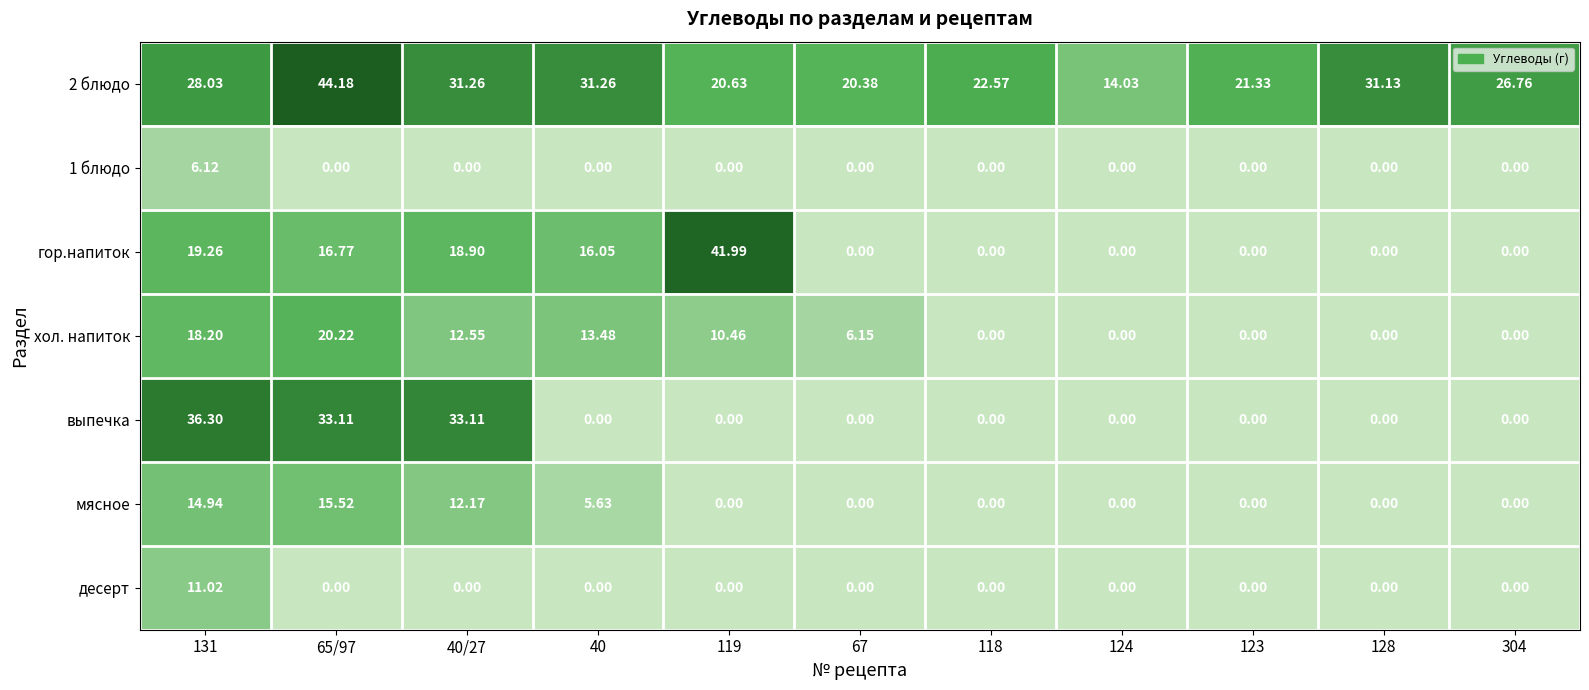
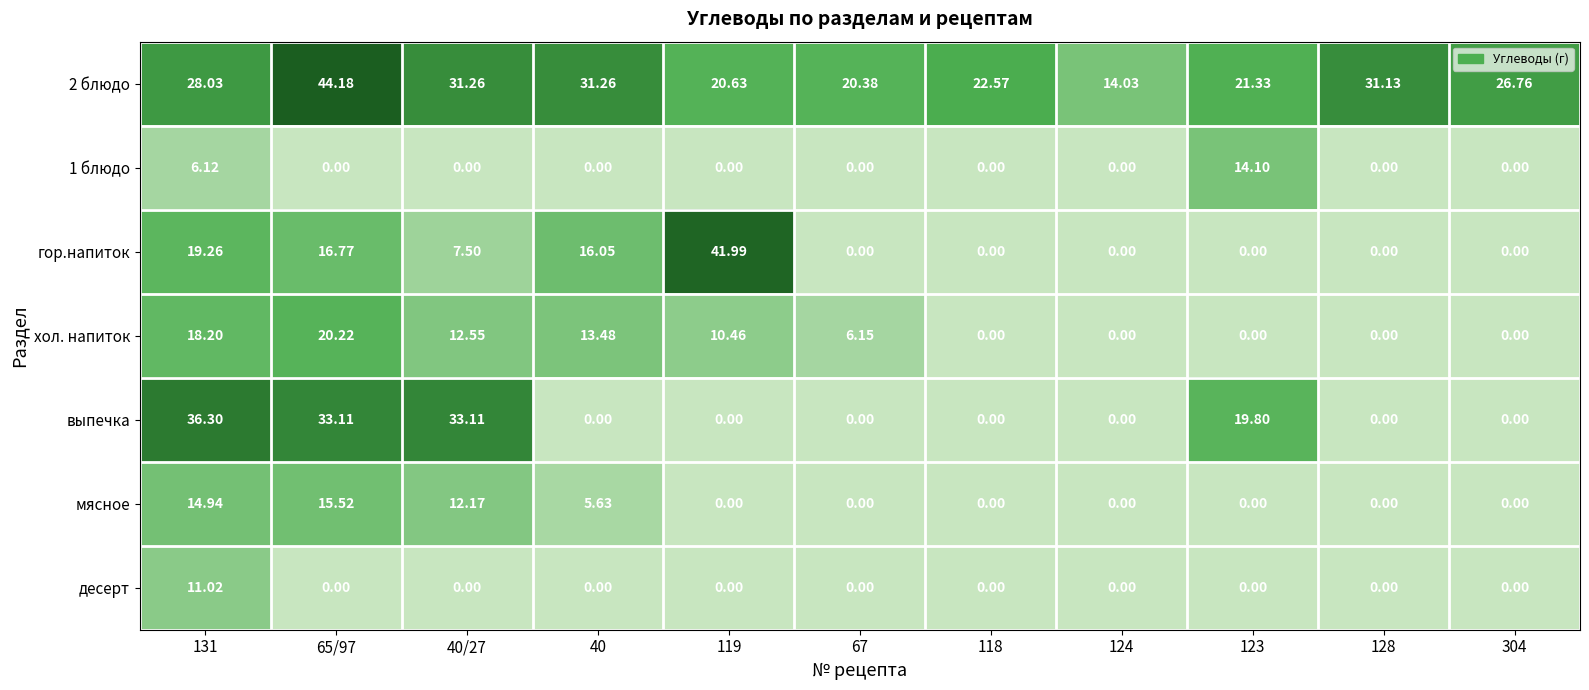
1 блюдо, 123: 0.00 -> 14.10
гор.напиток, 40/27: 18.90 -> 7.50
выпечка, 123: 0.00 -> 19.80
